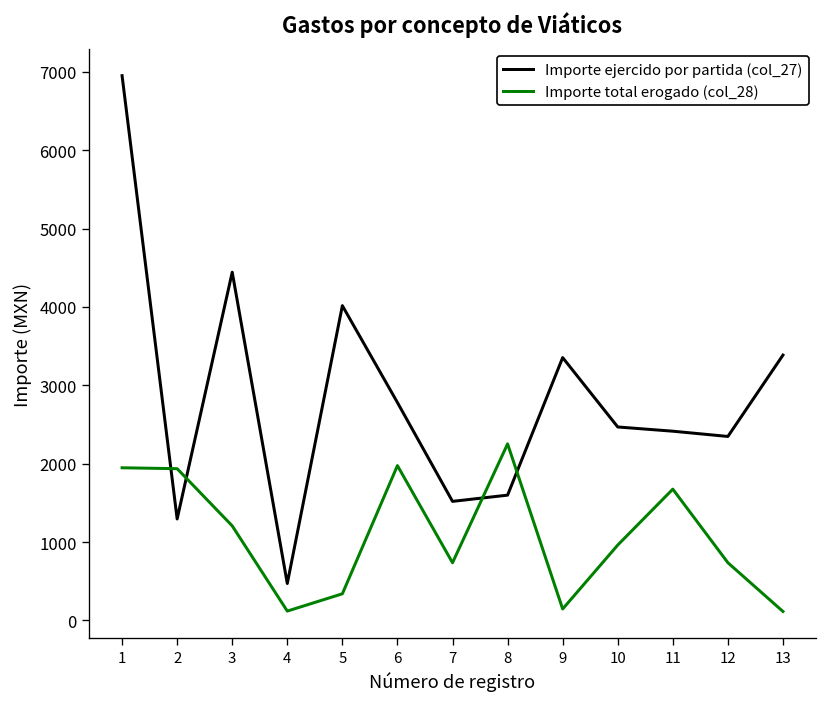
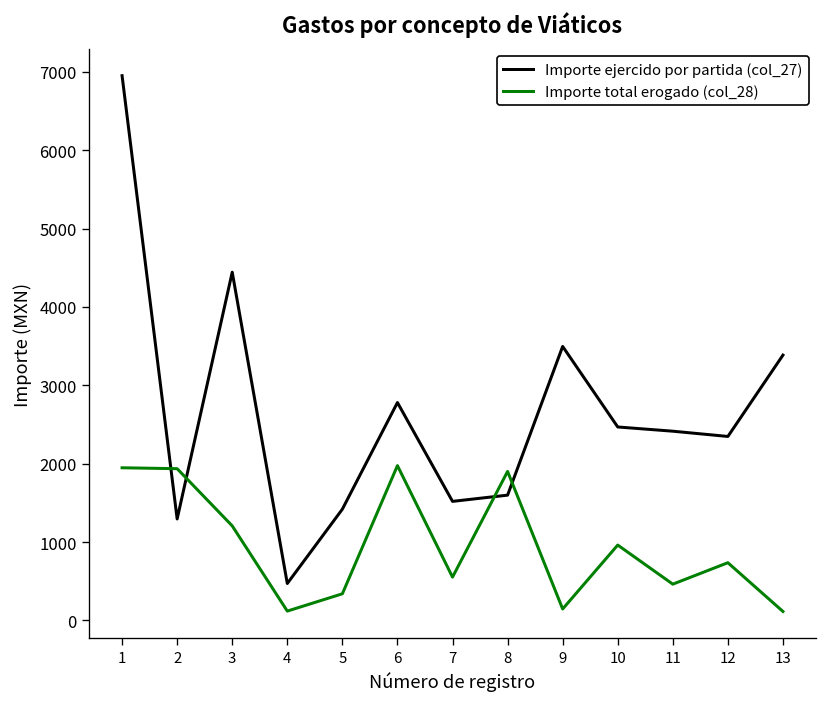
Importe ejercido por partida (col_27), 5: 4000 -> 1400
Importe total erogado (col_28), 7: 700 -> 600
Importe total erogado (col_28), 8: 2300 -> 1900
Importe ejercido por partida (col_27), 9: 3400 -> 3500
Importe total erogado (col_28), 11: 1700 -> 500
